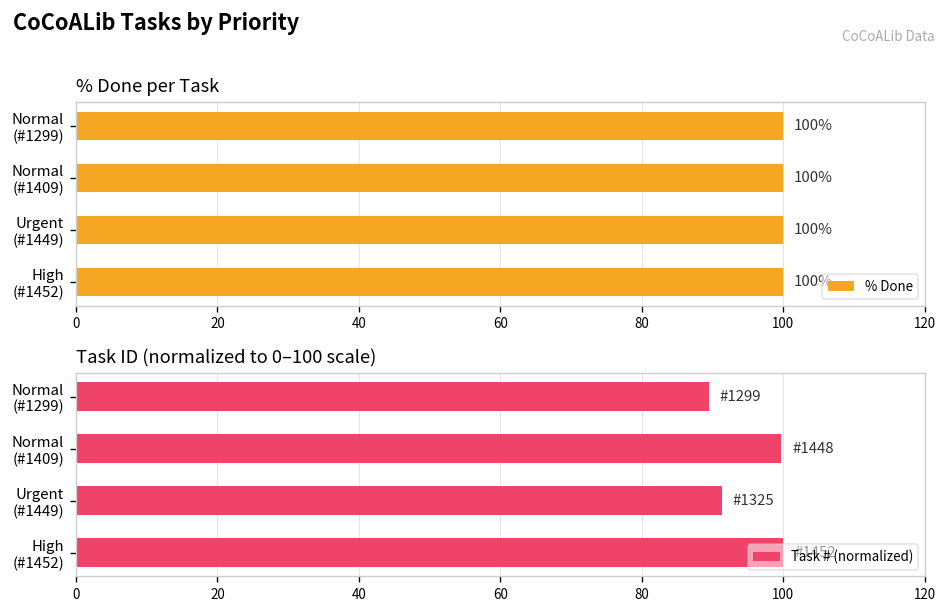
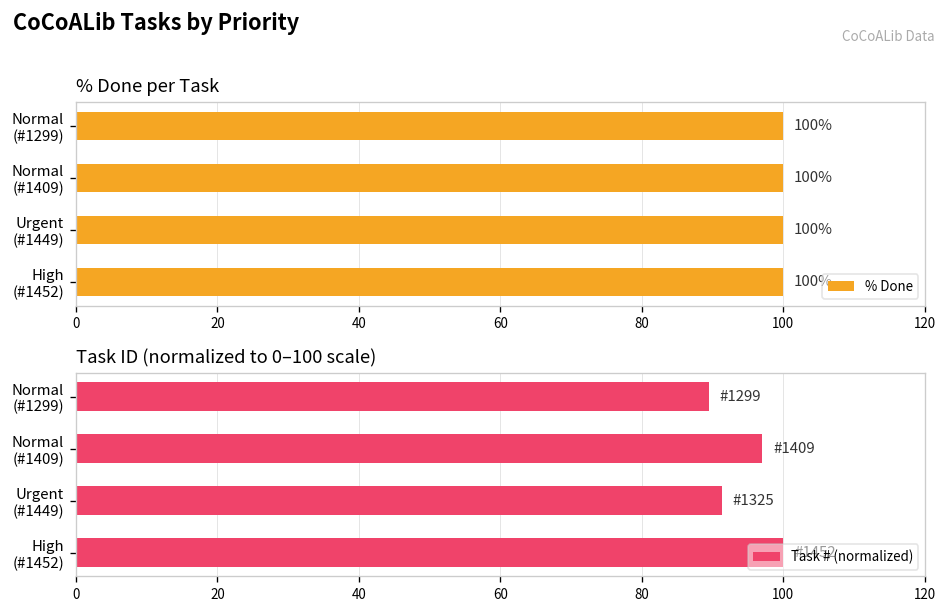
Task ID (normalized to 0–100 scale), Normal (#1409): 1448 -> 1409
